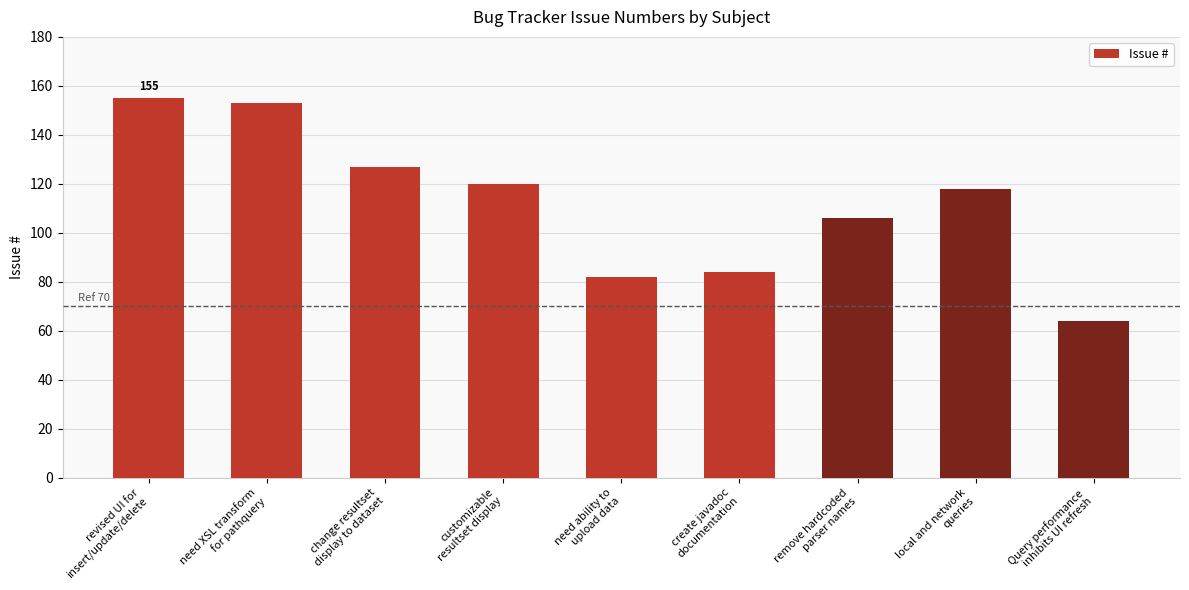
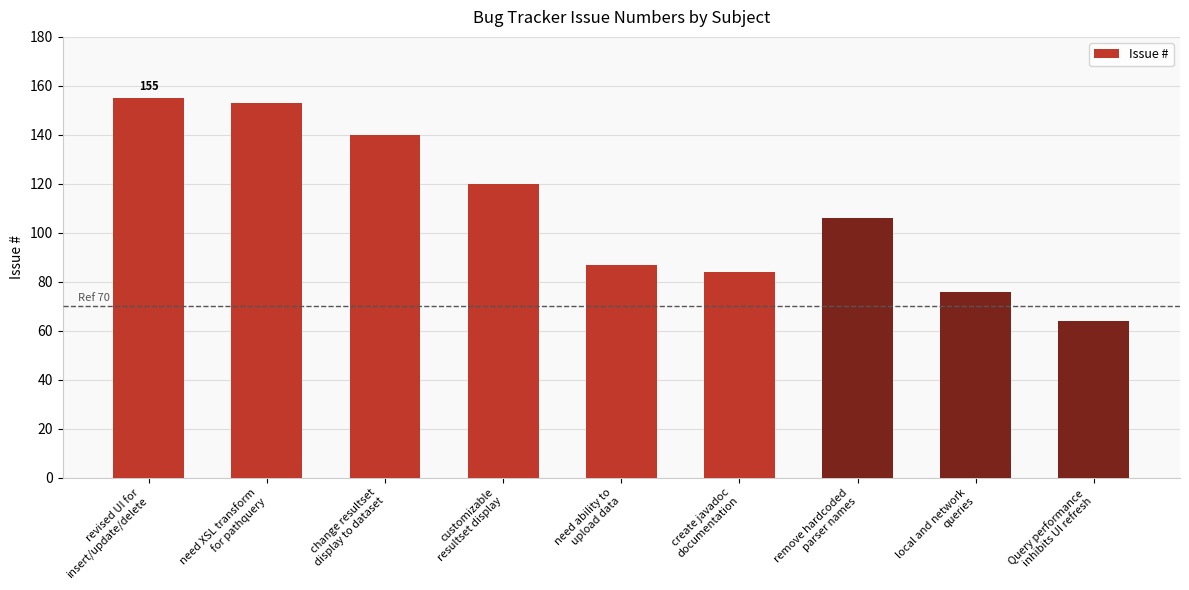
change resultset display to dataset: 127 -> 140
need ability to upload data: 82 -> 87
local and network queries: 118 -> 76
